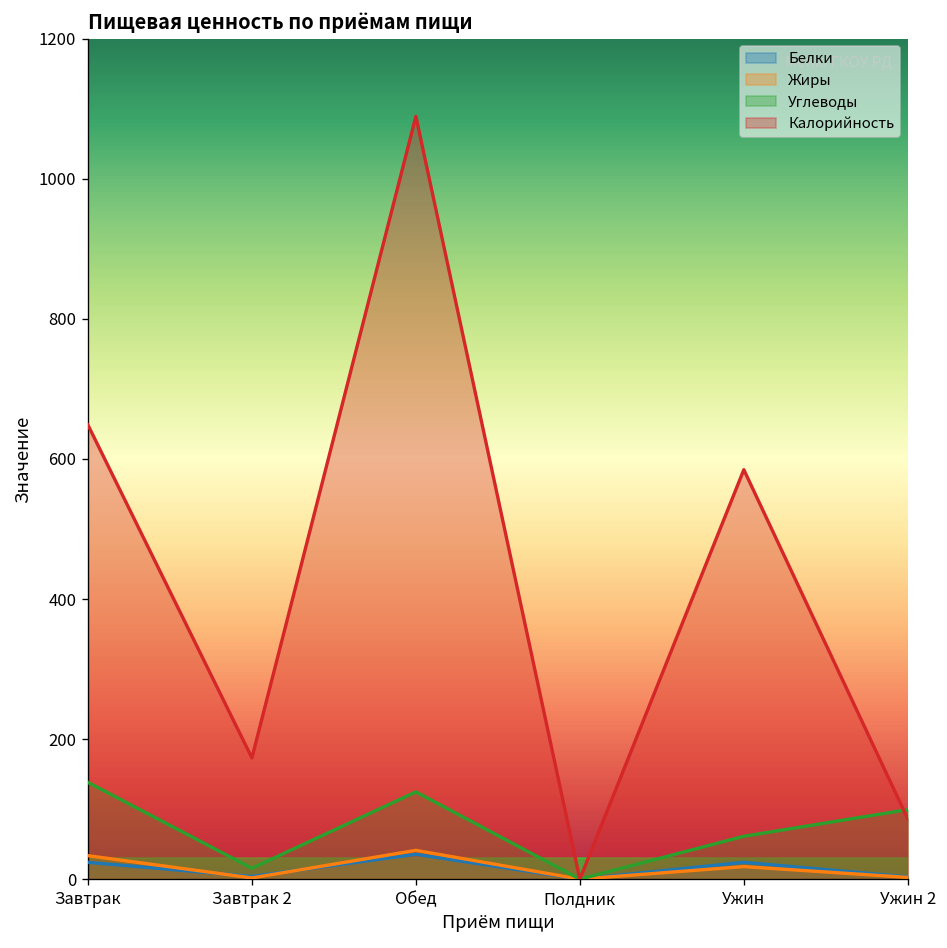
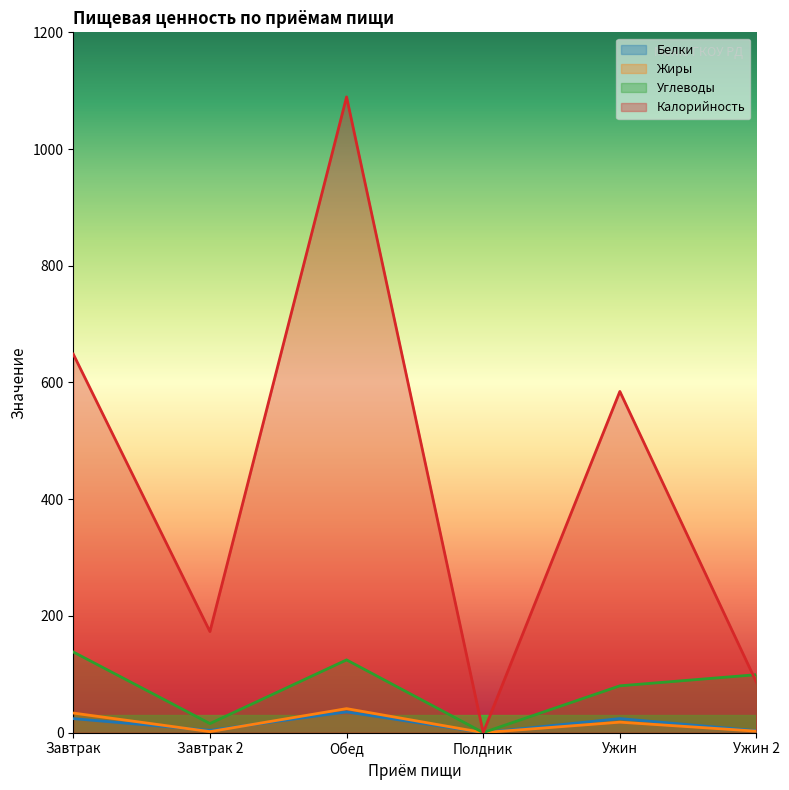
Углеводы, Ужин: 60 -> 80
